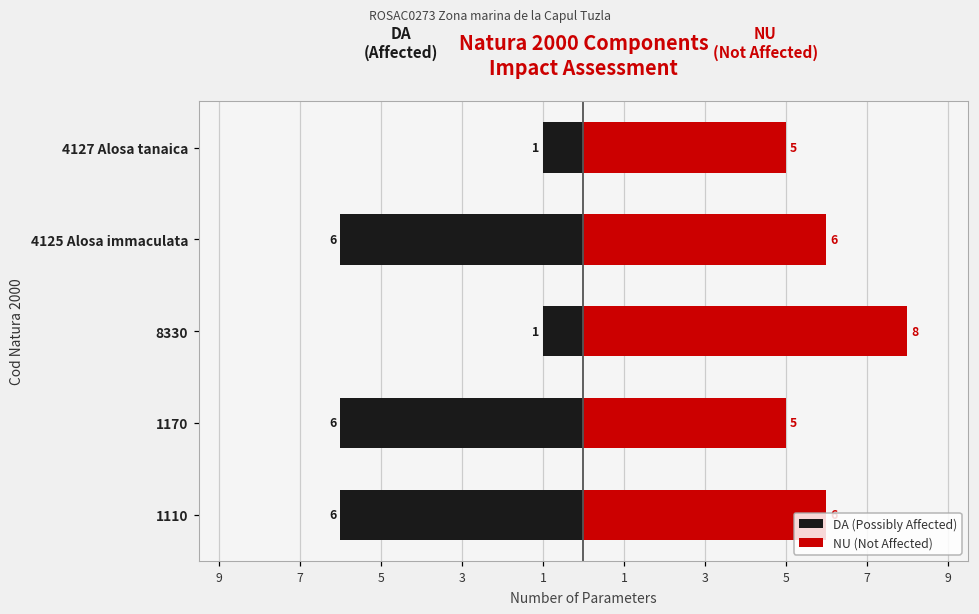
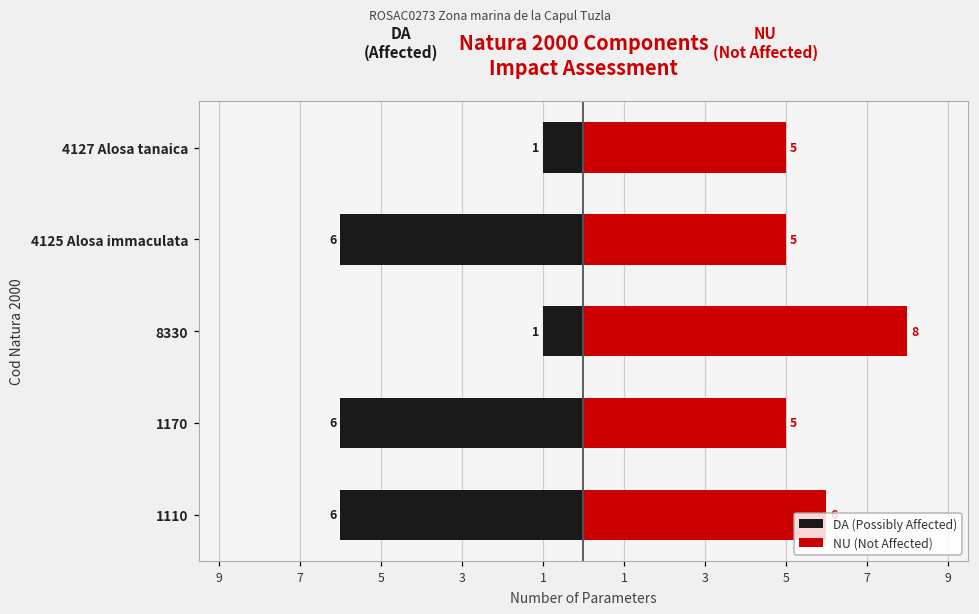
NU (Not Affected), 4125 Alosa immaculata: 6 -> 5
